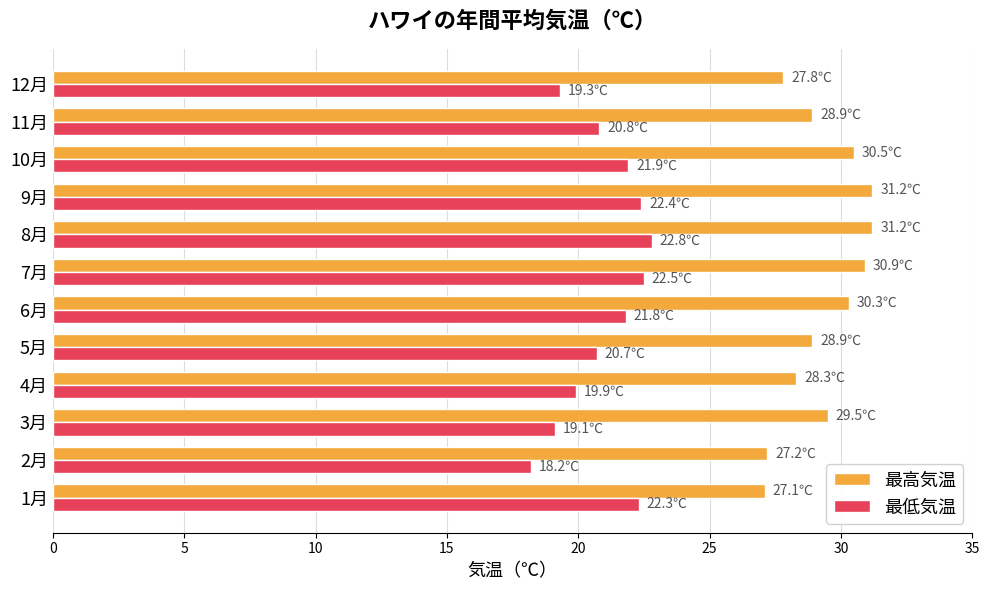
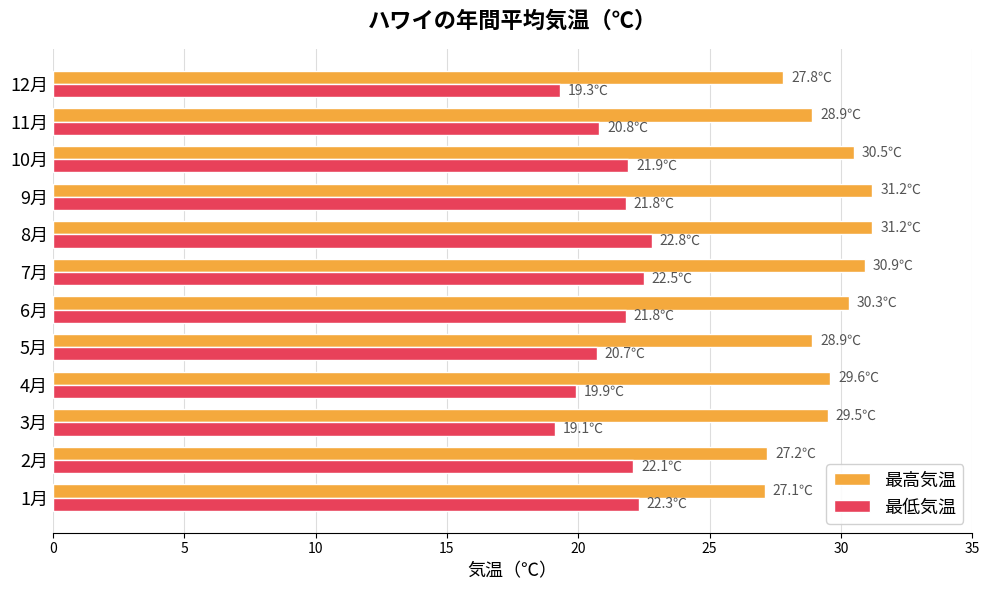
最低気温, 9月: 22.4℃ -> 21.8℃
最高気温, 4月: 28.3℃ -> 29.6℃
最低気温, 2月: 18.2℃ -> 22.1℃
